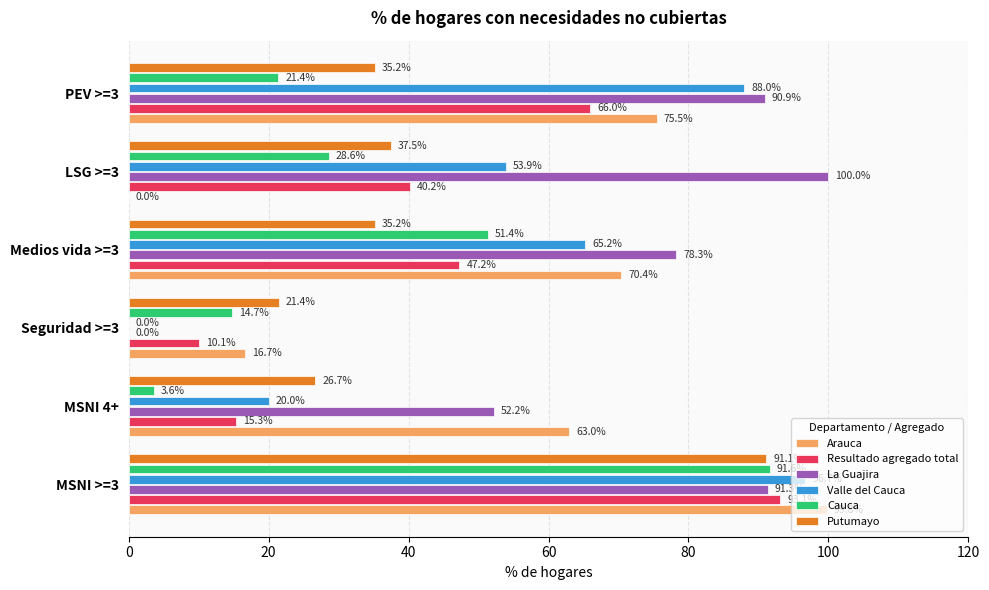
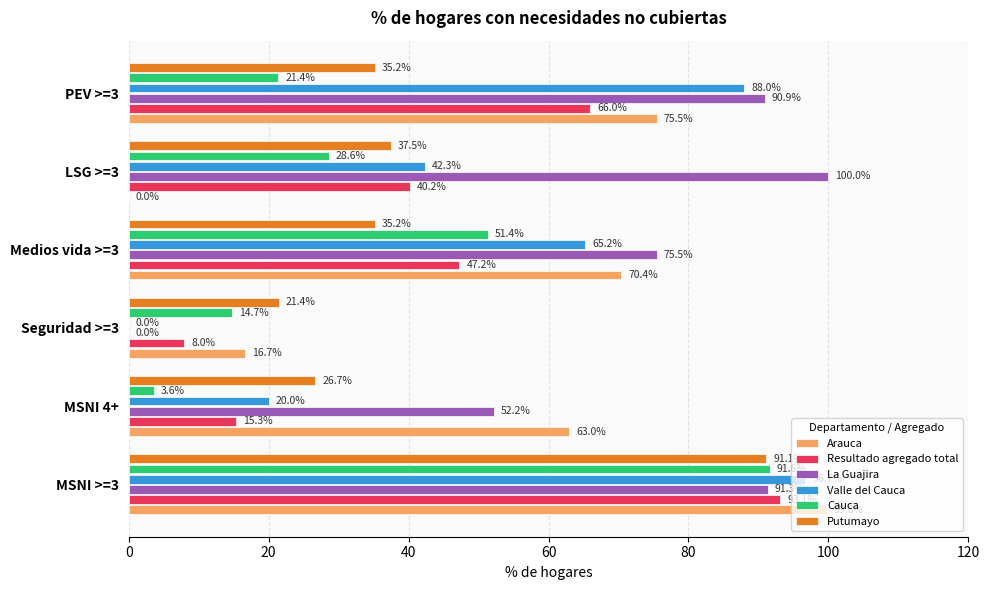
Valle del Cauca, LSG >=3: 53.9% -> 42.3%
La Guajira, Medios vida >=3: 78.3% -> 75.5%
Resultado agregado total, Seguridad >=3: 10.1% -> 8.0%
